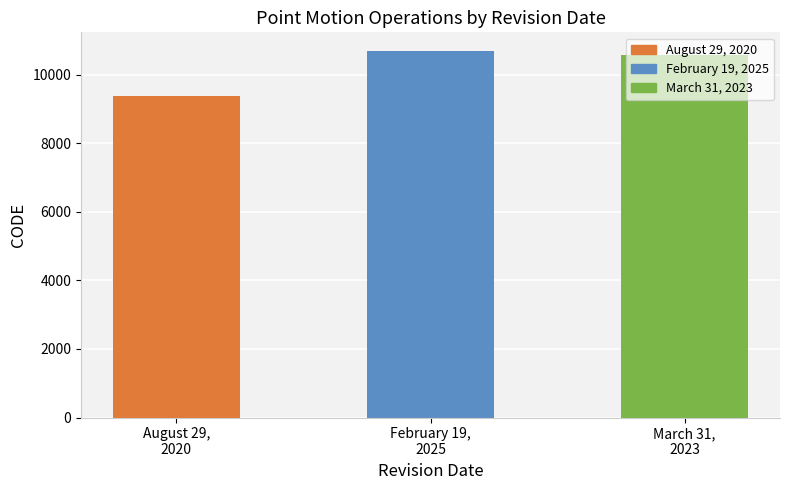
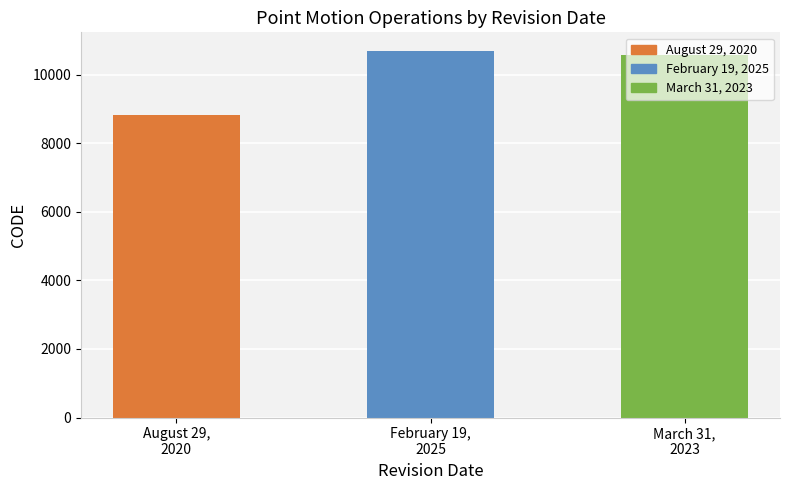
August 29, 2020: 9400 -> 8800
